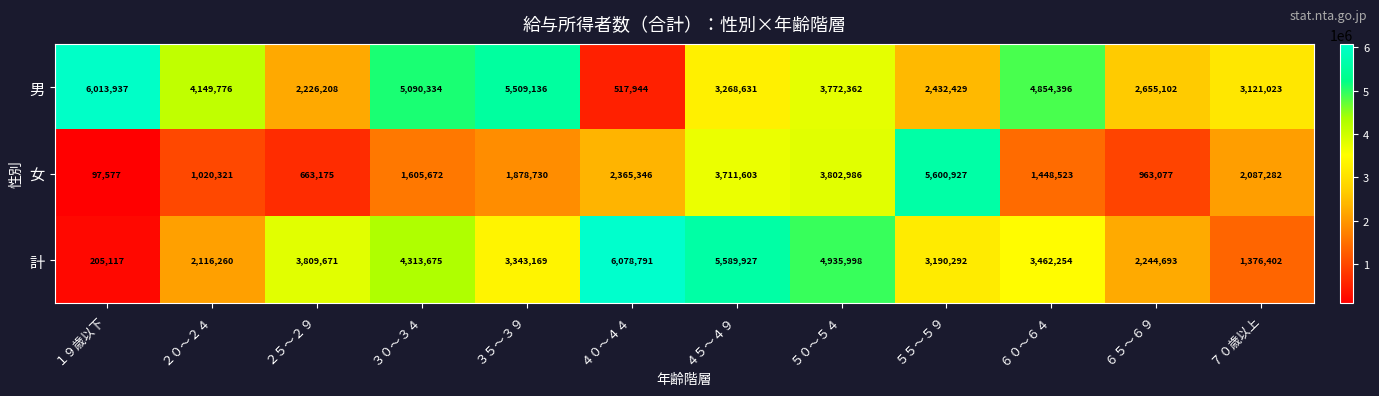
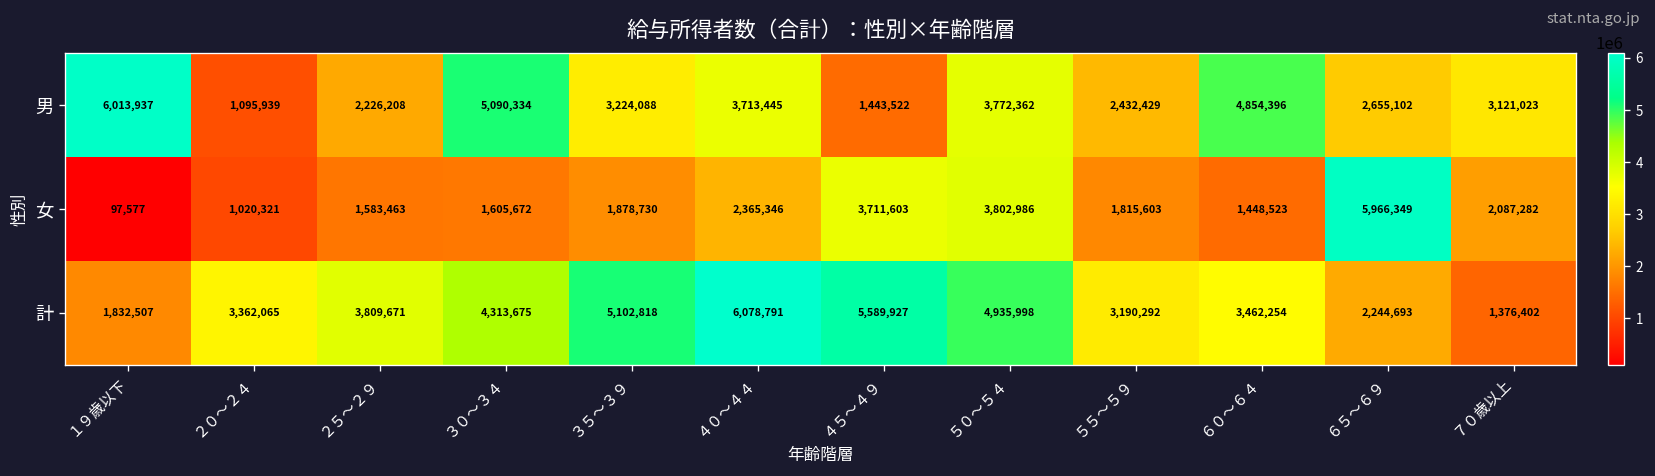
男, ２０～２４: 4,149,776 -> 1,095,939
男, ３５～３９: 5,509,136 -> 3,224,088
男, ４０～４４: 517,944 -> 3,713,445
男, ４５～４９: 3,268,631 -> 1,443,522
女, ２５～２９: 663,175 -> 1,583,463
女, ５５～５９: 5,600,927 -> 1,815,603
女, ６５～６９: 963,077 -> 5,966,349
計, １９歳以下: 205,117 -> 1,832,507
計, ２０～２４: 2,116,260 -> 3,362,065
計, ３５～３９: 3,343,169 -> 5,102,818
